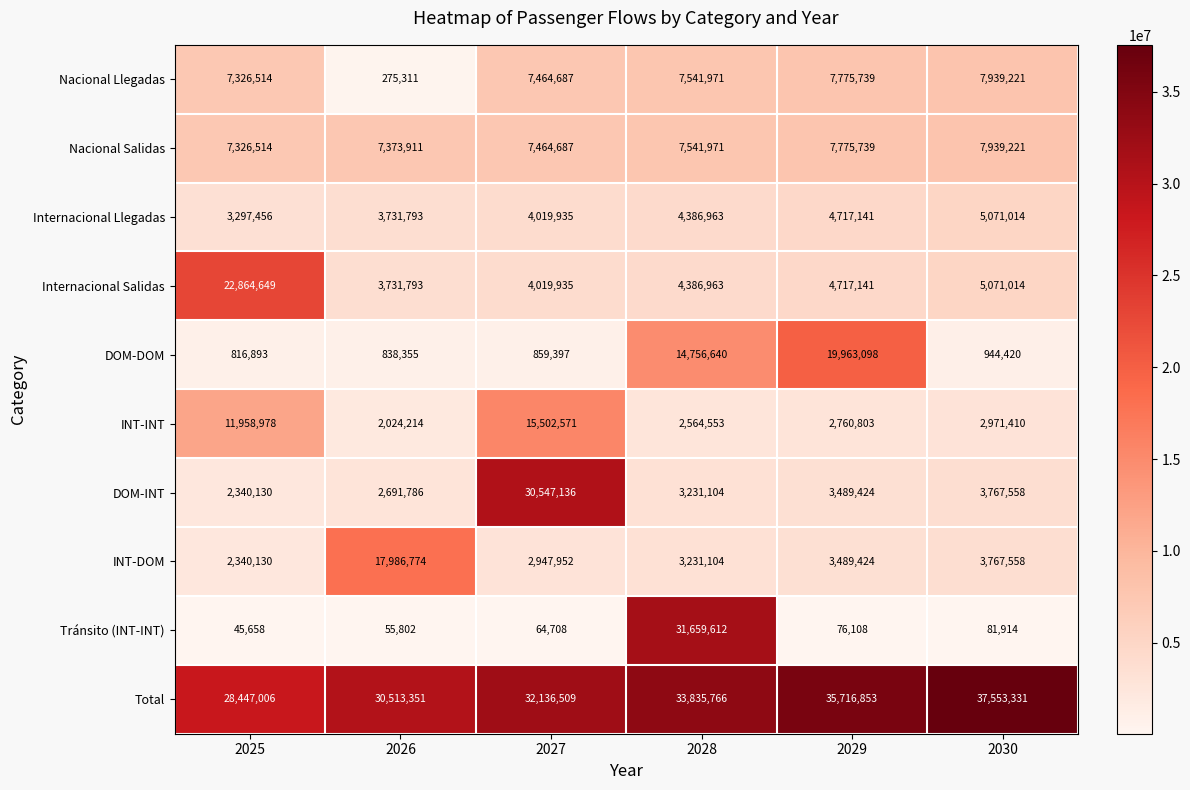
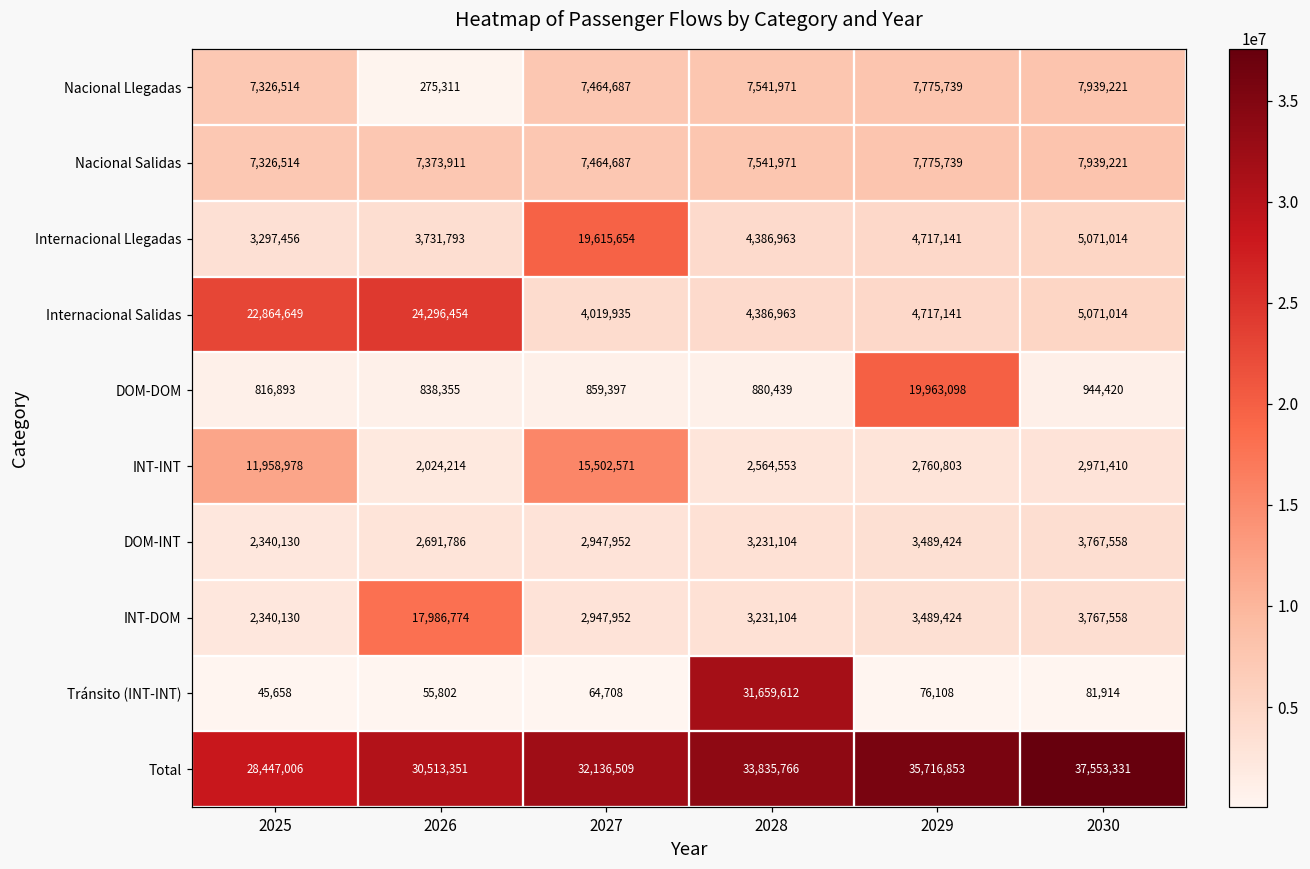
Internacional Llegadas, 2027: 4,019,935 -> 19,615,654
Internacional Salidas, 2026: 3,731,793 -> 24,296,454
DOM-DOM, 2028: 14,756,640 -> 880,439
DOM-INT, 2027: 30,547,136 -> 2,947,952
